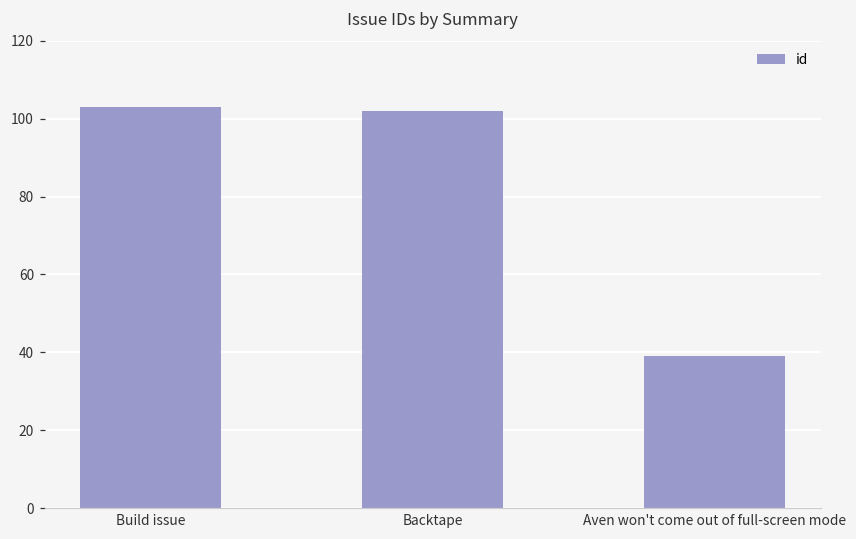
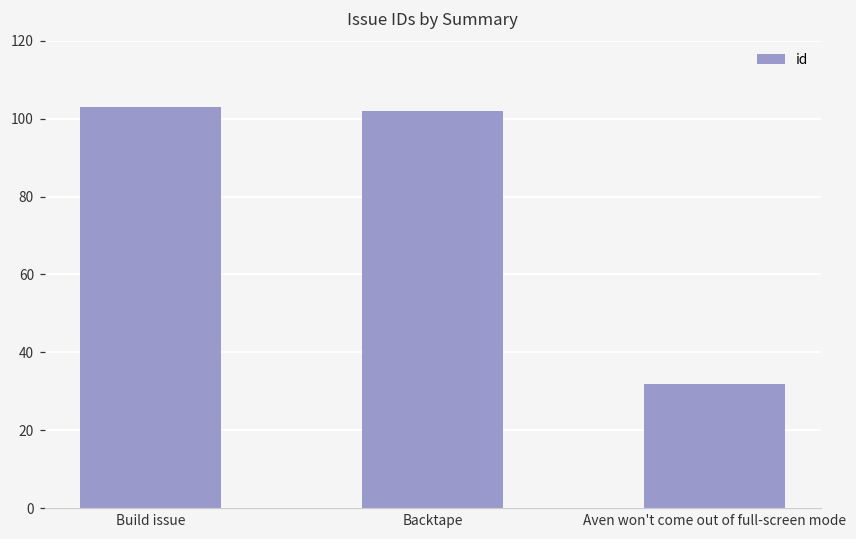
Aven won't come out of full-screen mode: 39 -> 32
